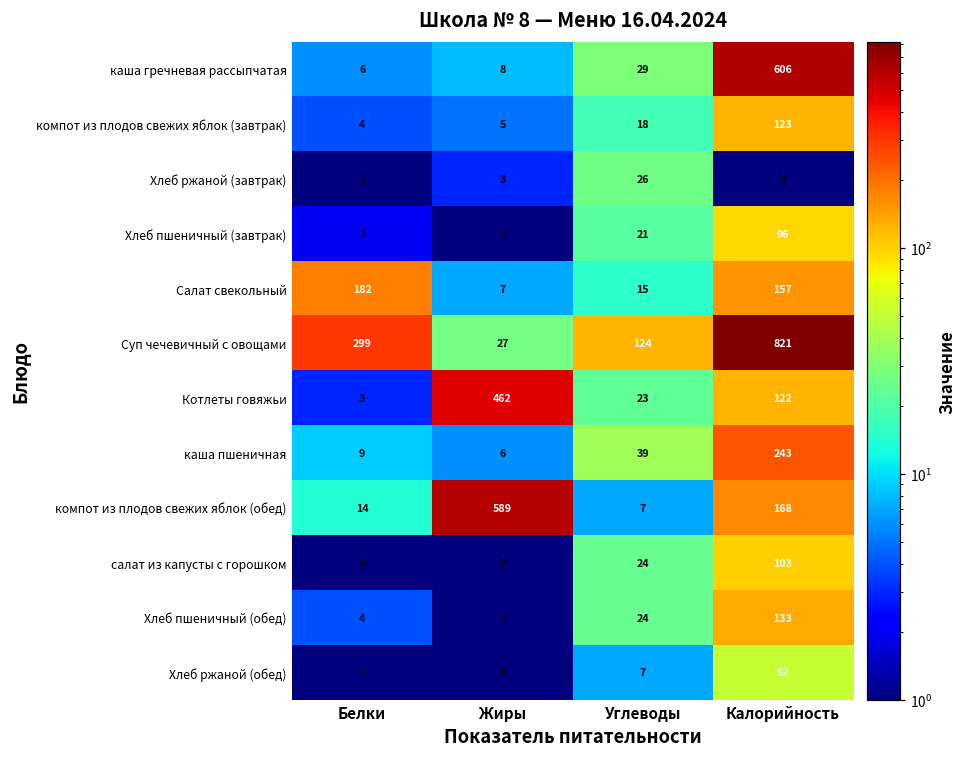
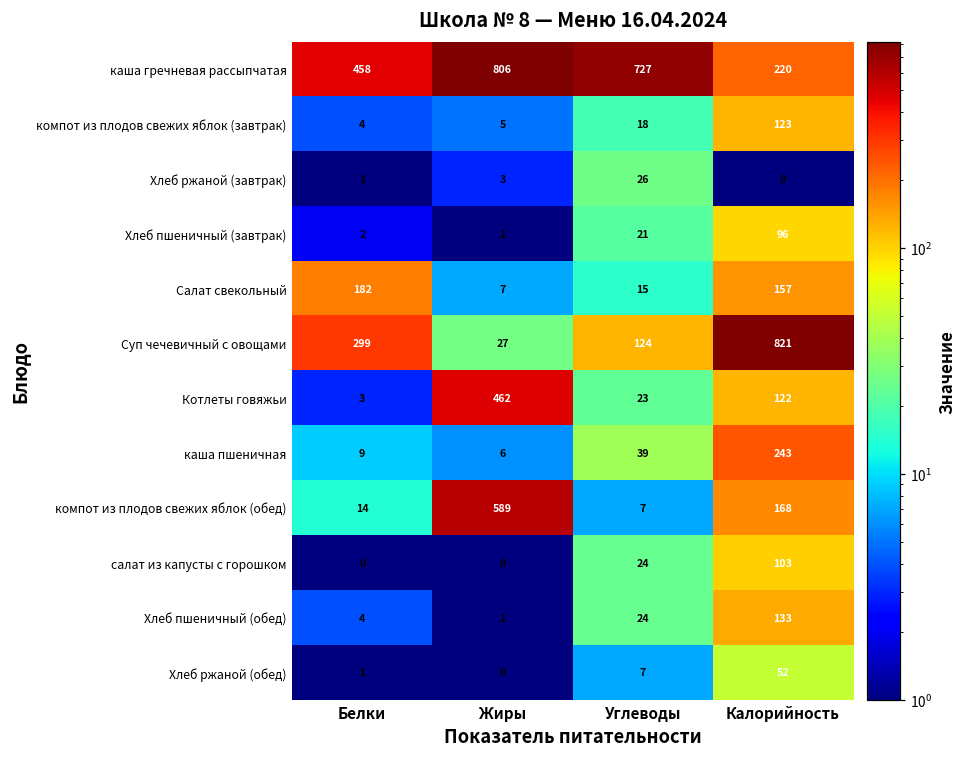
каша гречневая рассыпчатая, Белки: 6 -> 458
каша гречневая рассыпчатая, Жиры: 8 -> 806
каша гречневая рассыпчатая, Углеводы: 29 -> 727
каша гречневая рассыпчатая, Калорийность: 606 -> 220
